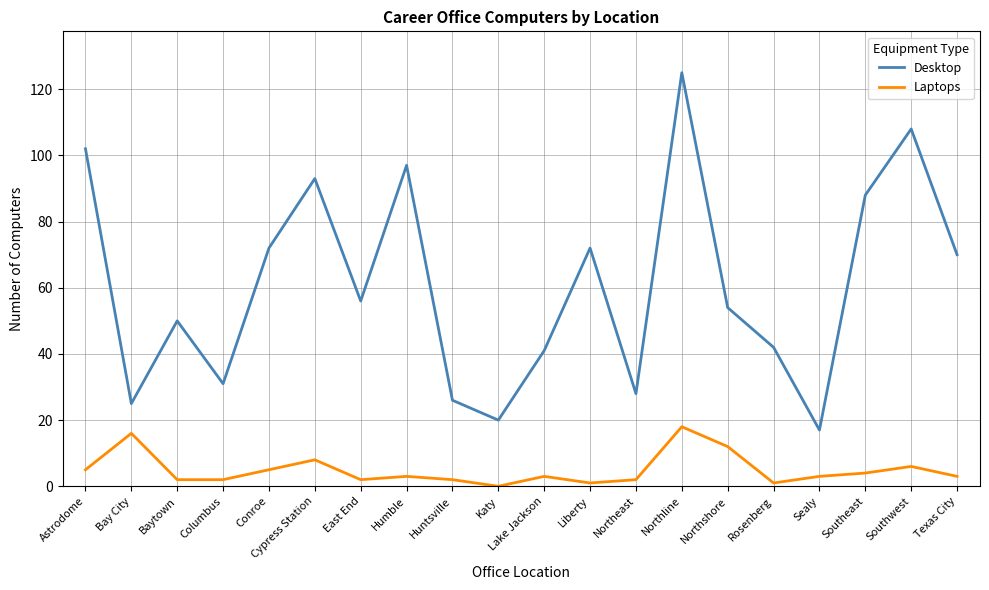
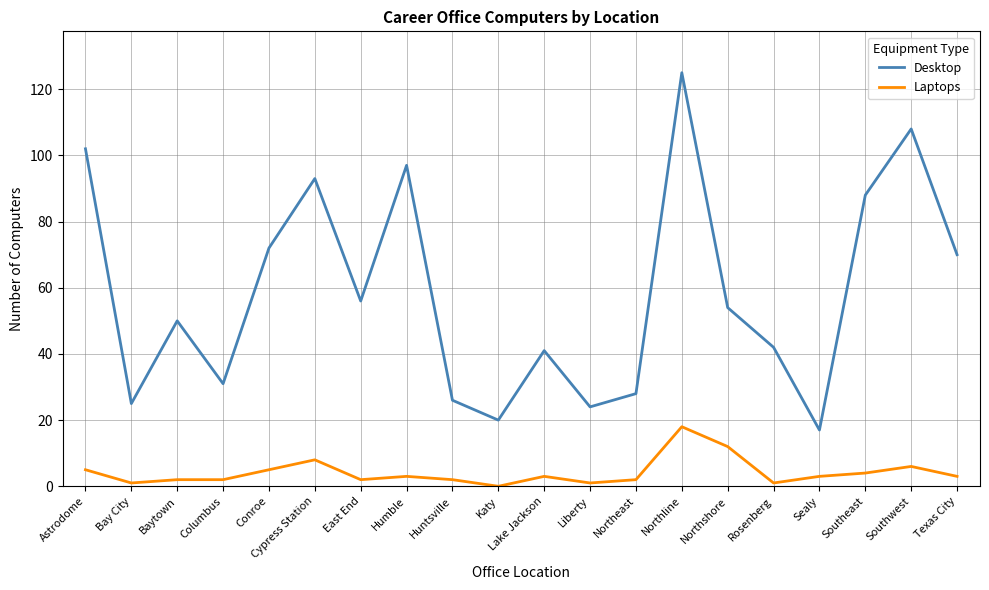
Laptops, Bay City: 16 -> 1
Desktop, Liberty: 72 -> 24
